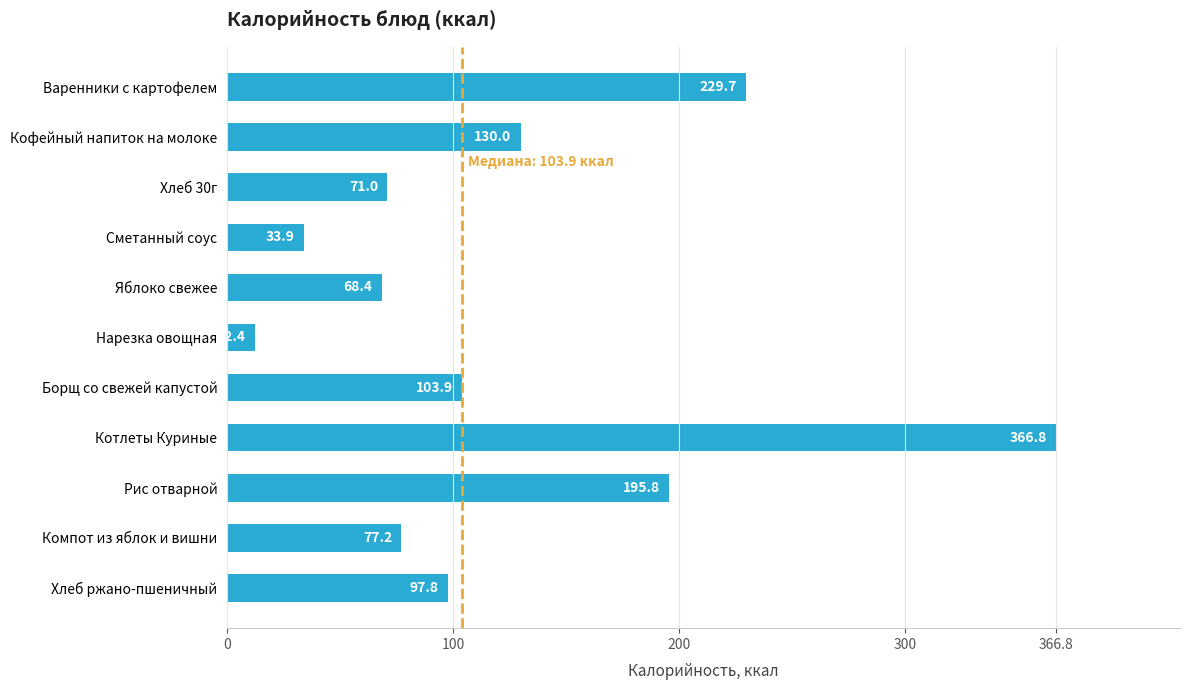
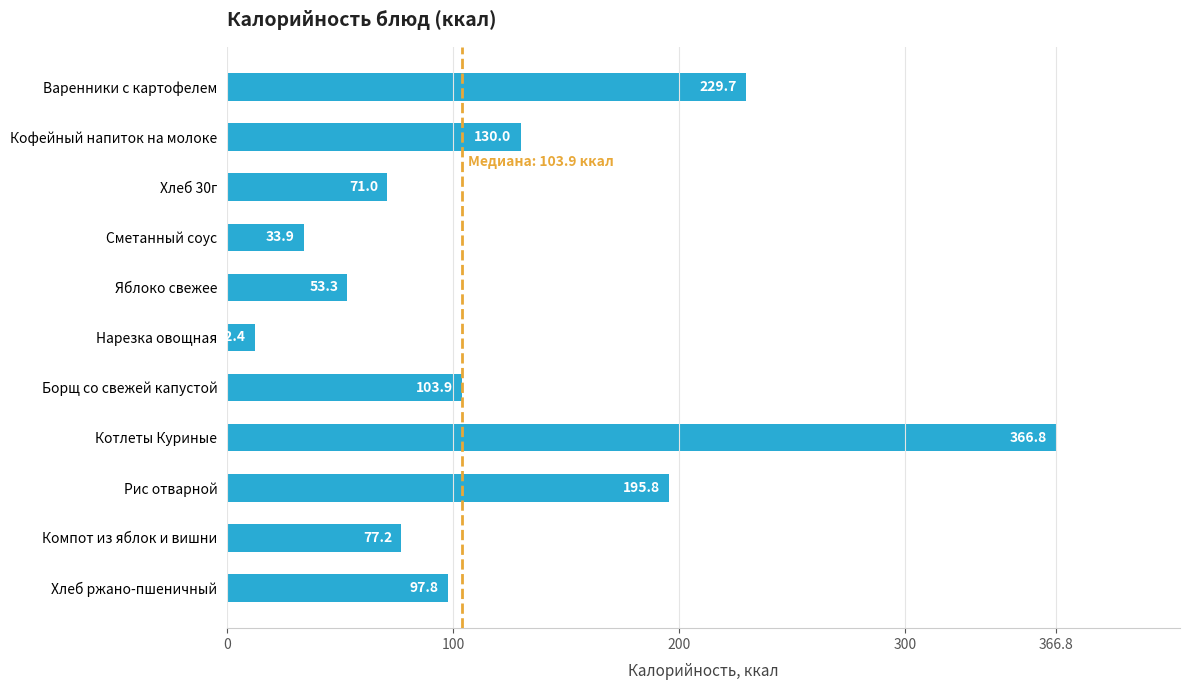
Яблоко свежее: 68.4 -> 53.3
